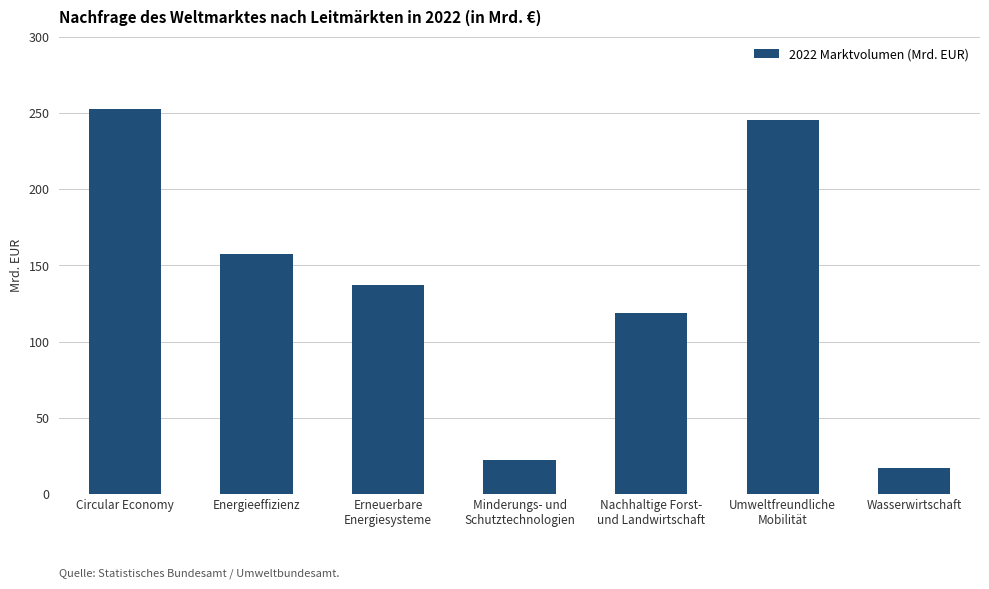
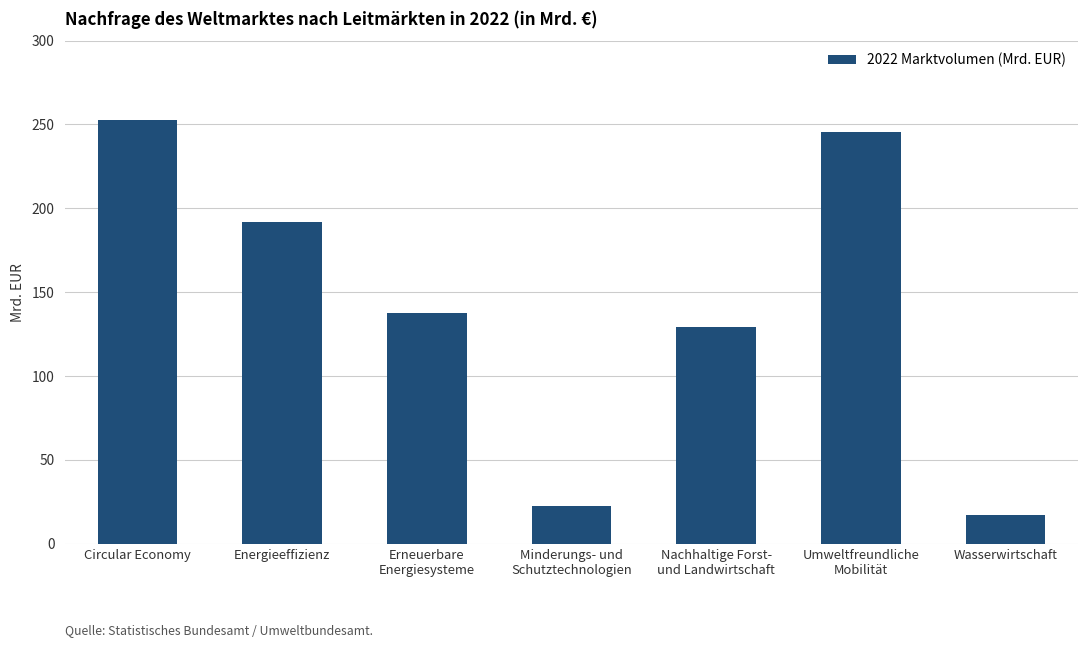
Energieeffizienz: 158 -> 192
Nachhaltige Forst- und Landwirtschaft: 119 -> 129
